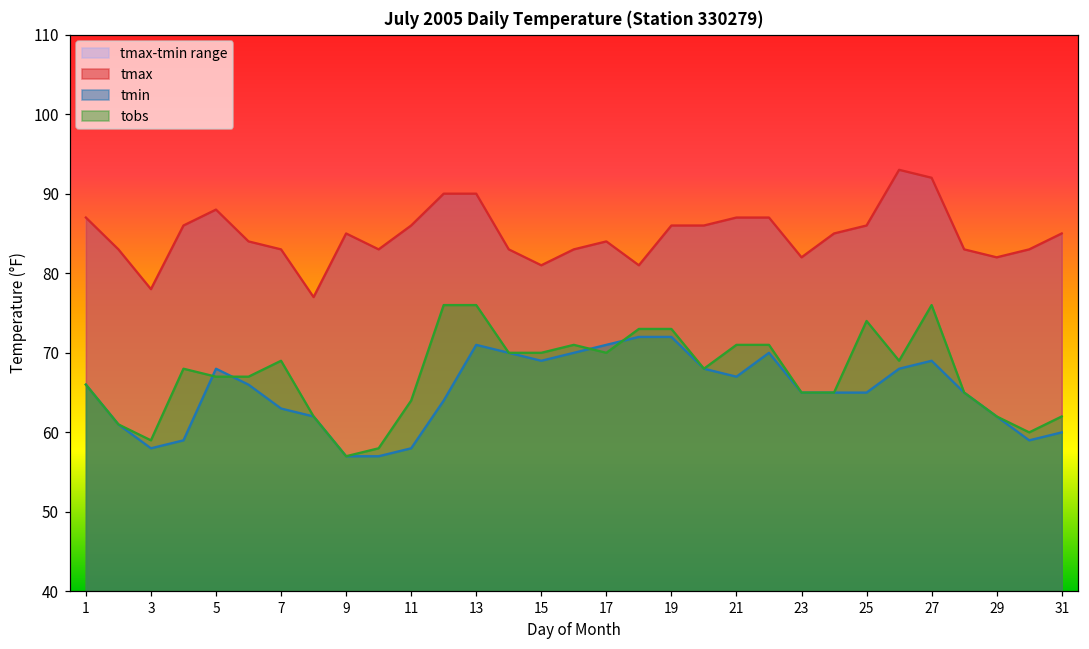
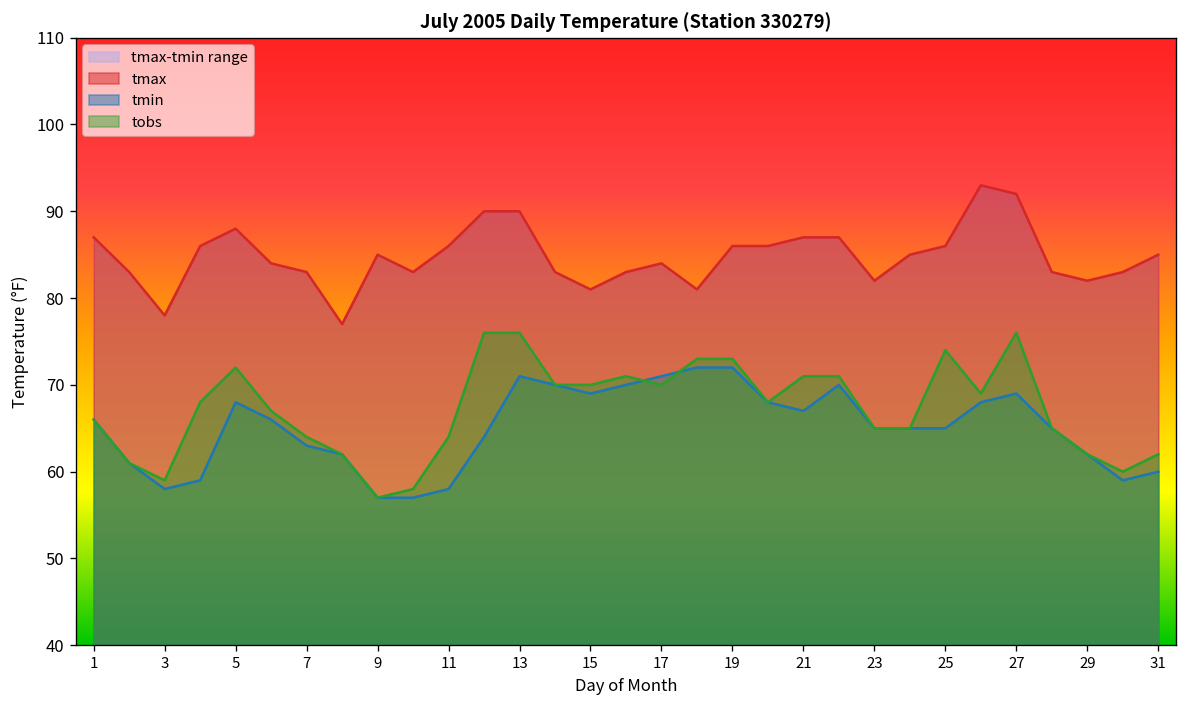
tobs, 5: 67 -> 72
tobs, 7: 69 -> 64
